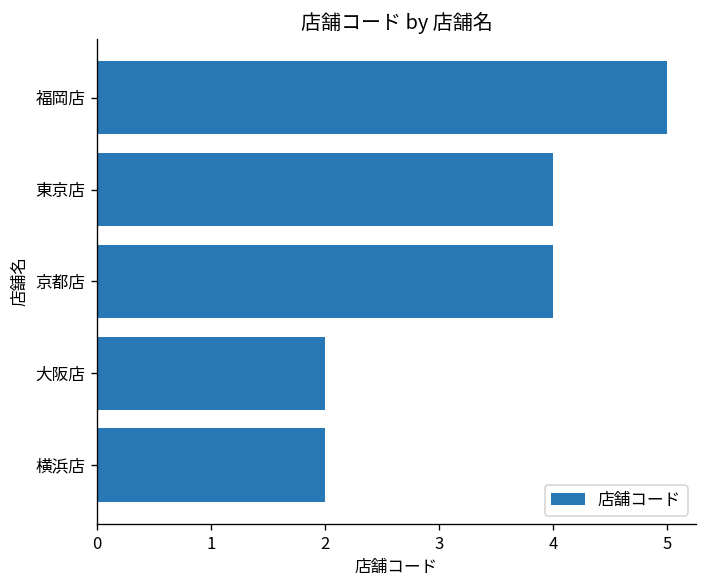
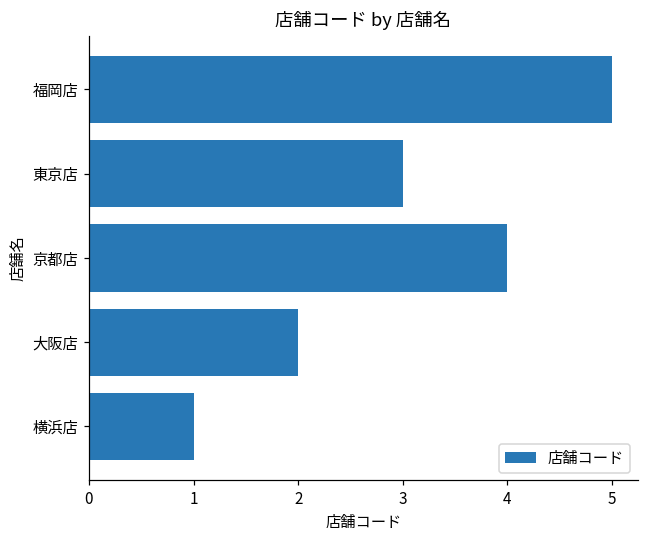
東京店: 4 -> 3
横浜店: 2 -> 1
